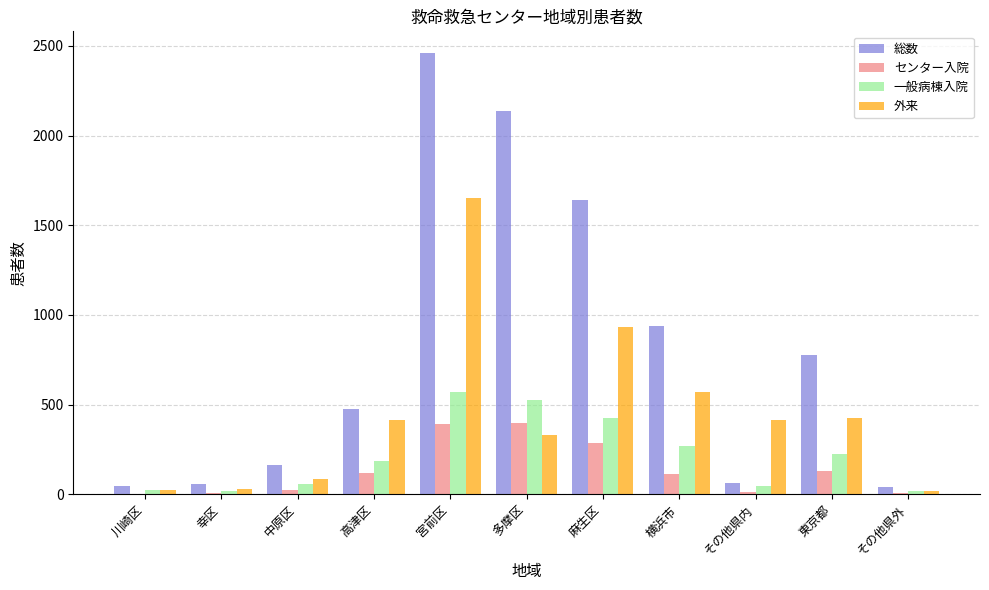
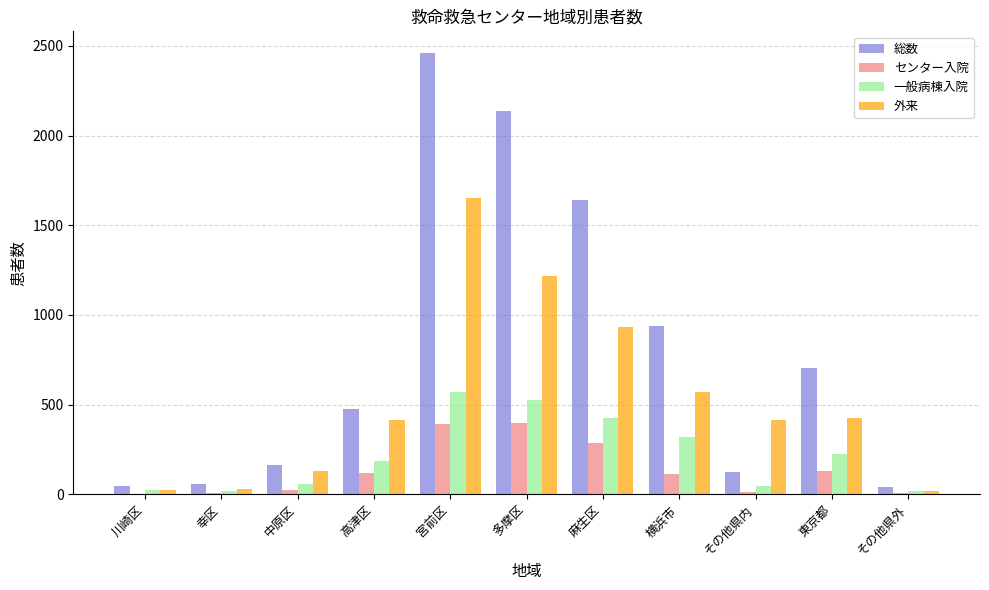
外来, 中原区: 80 -> 130
外来, 多摩区: 330 -> 1220
一般病棟入院, 横浜市: 270 -> 320
総数, その他県内: 60 -> 130
総数, 東京都: 780 -> 700
